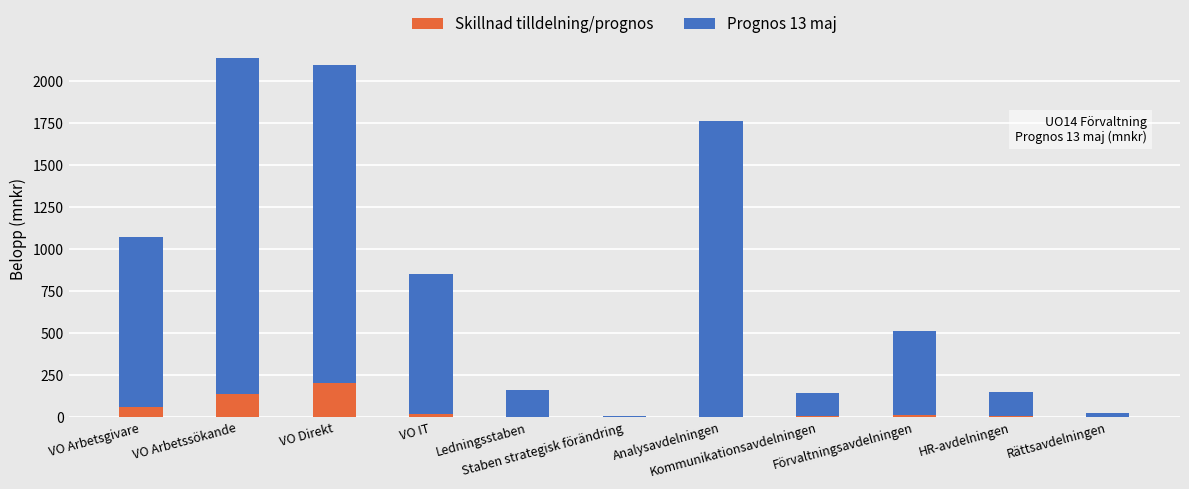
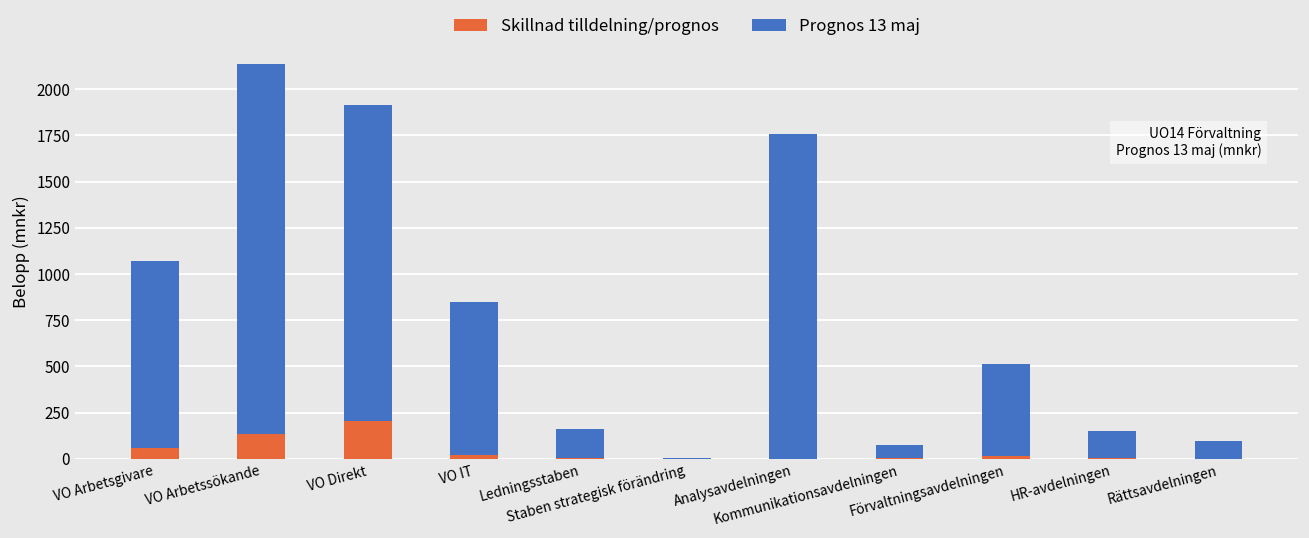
Prognos 13 maj, VO Direkt: 1890 -> 1710
Prognos 13 maj, Kommunikationsavdelningen: 140 -> 70
Prognos 13 maj, Rättsavdelningen: 20 -> 100
